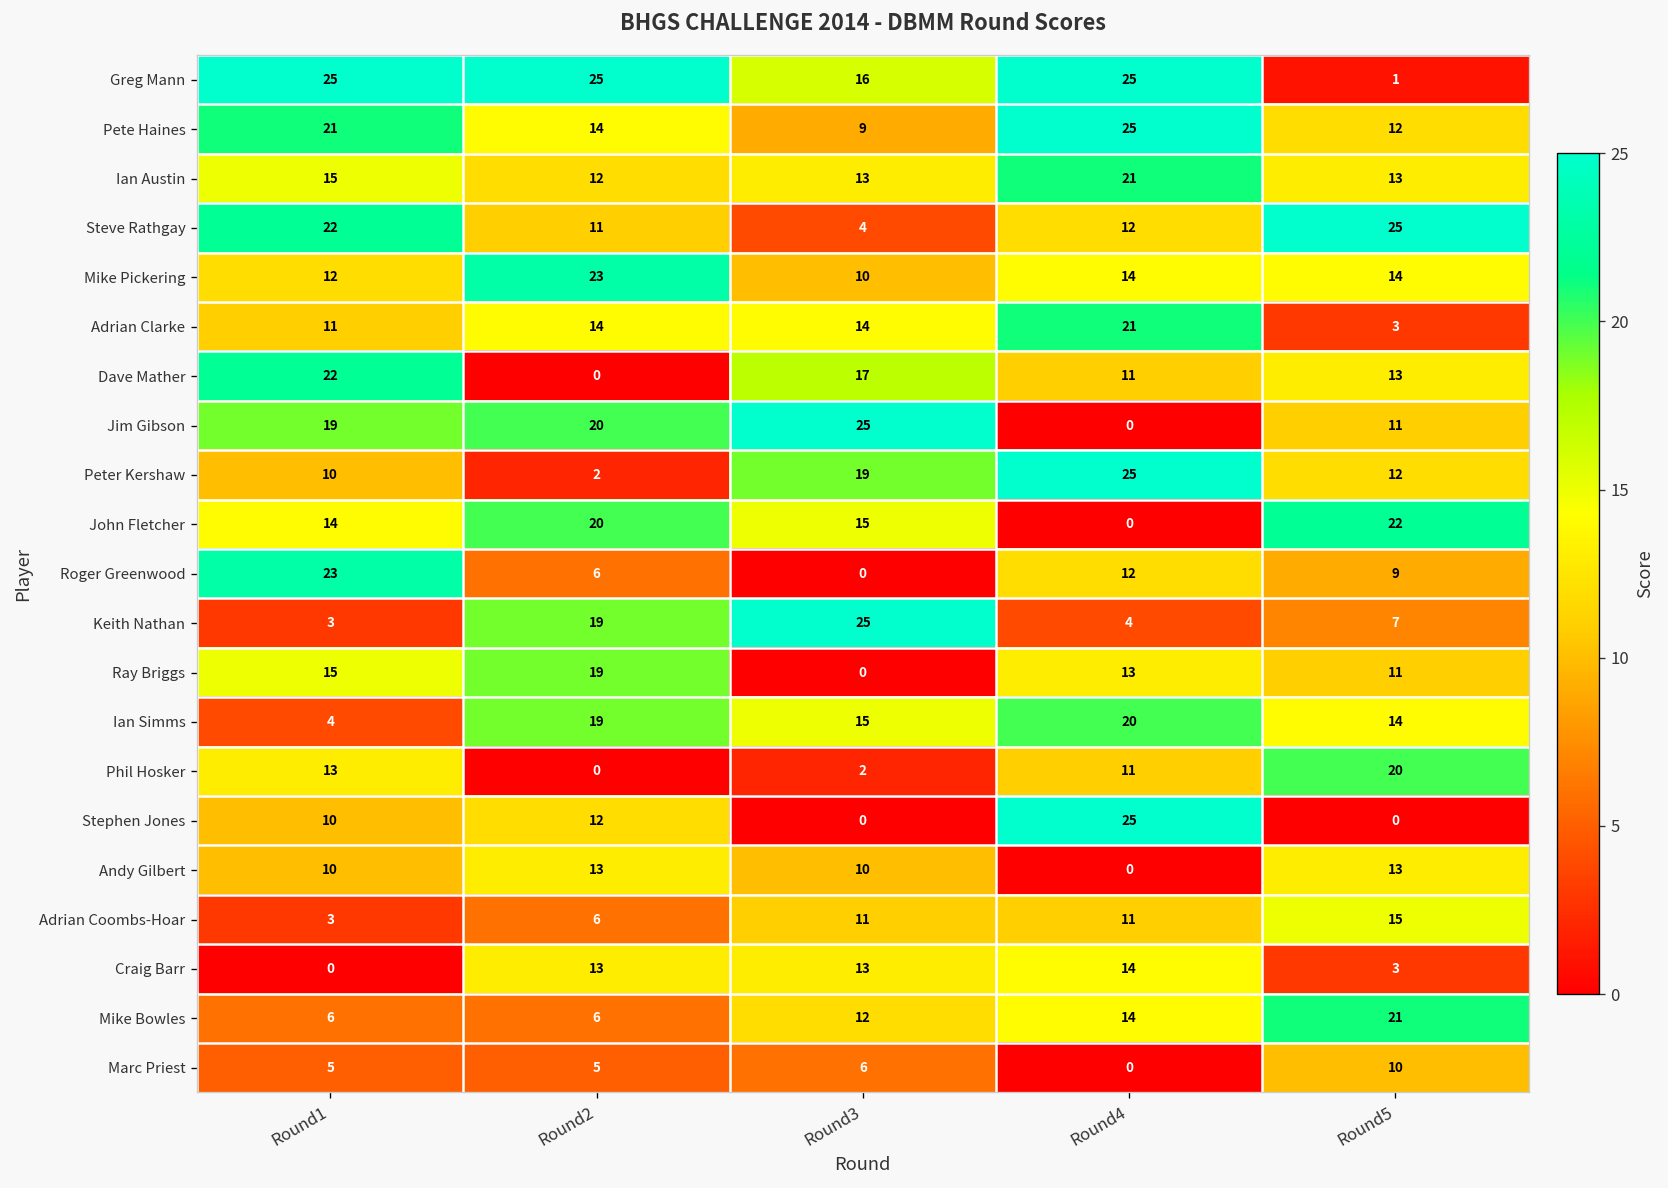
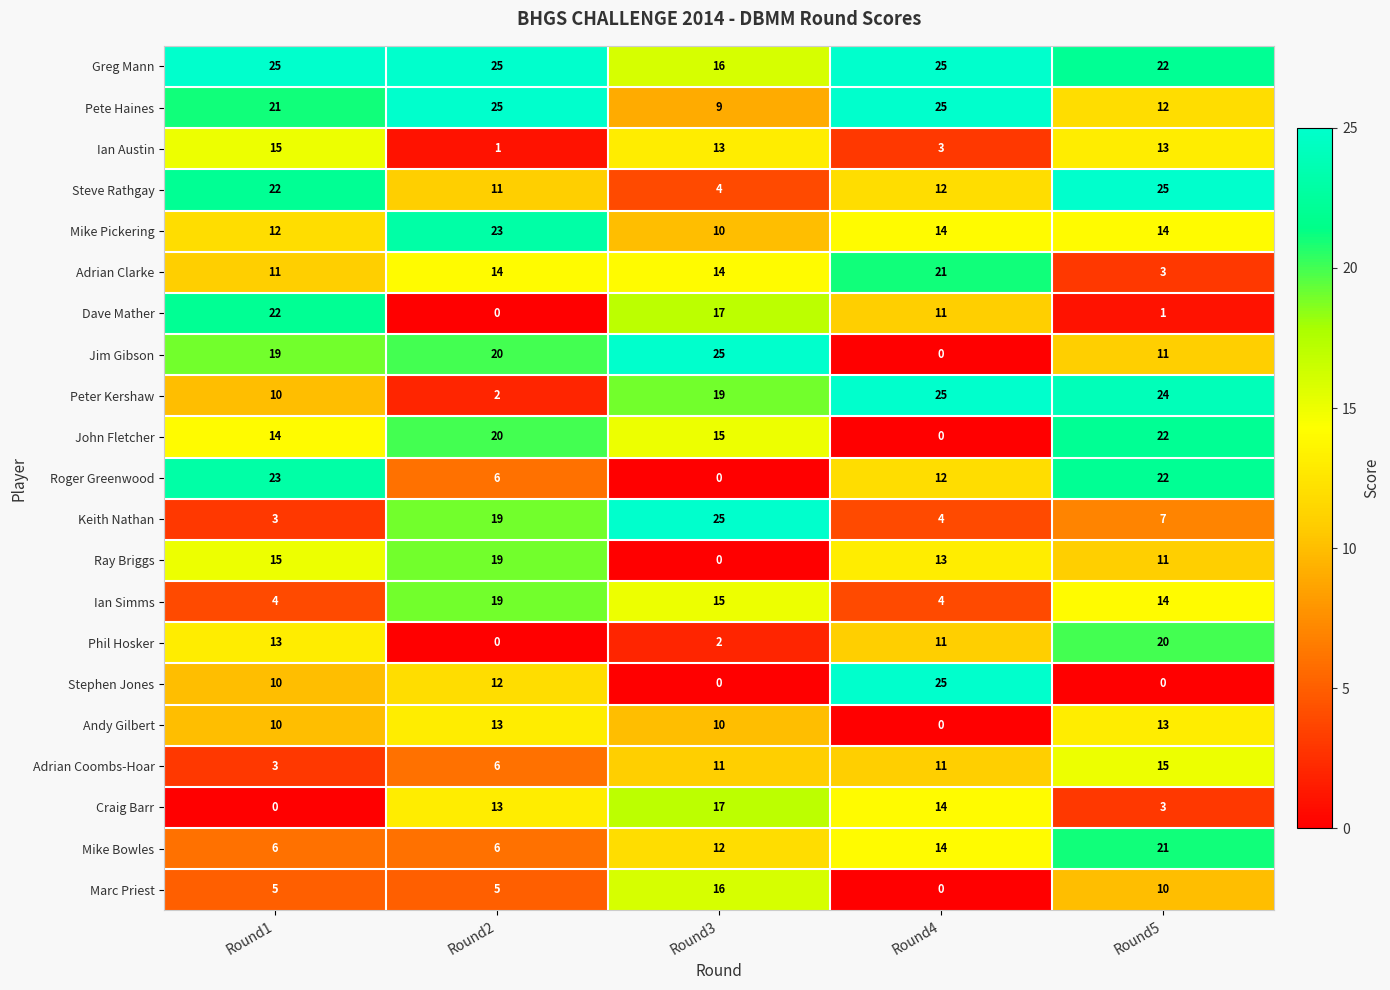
Greg Mann, Round5: 1 -> 22
Pete Haines, Round2: 14 -> 25
Ian Austin, Round2: 12 -> 1
Ian Austin, Round4: 21 -> 3
Dave Mather, Round5: 13 -> 1
Peter Kershaw, Round5: 12 -> 24
Roger Greenwood, Round5: 9 -> 22
Ian Simms, Round4: 20 -> 4
Craig Barr, Round3: 13 -> 17
Marc Priest, Round3: 6 -> 16
